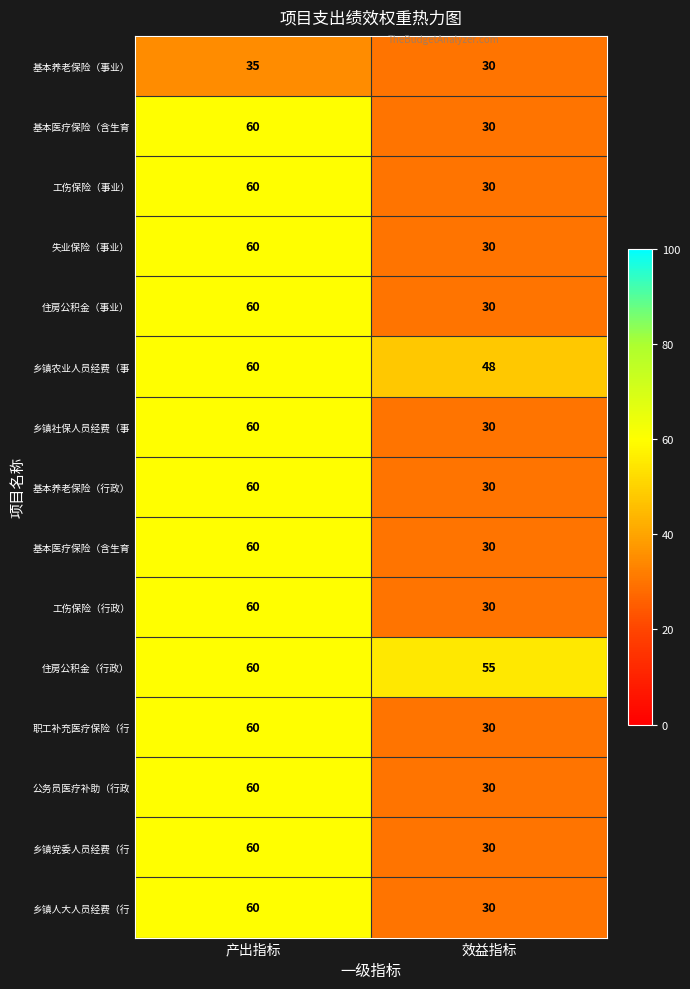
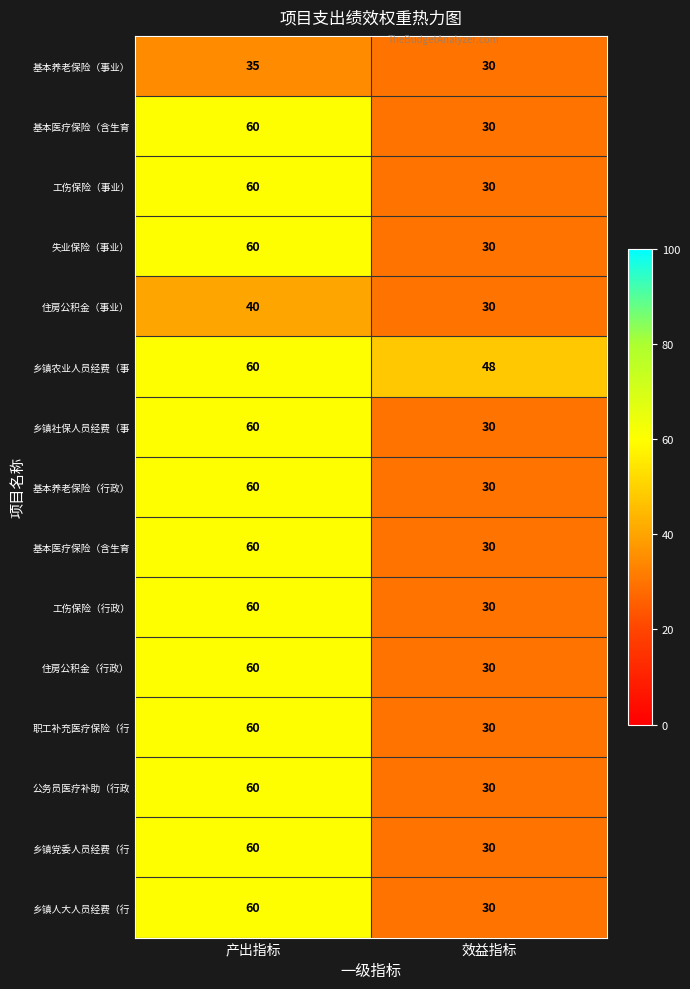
住房公积金（事业）, 产出指标: 60 -> 40
住房公积金（行政）, 效益指标: 55 -> 30
